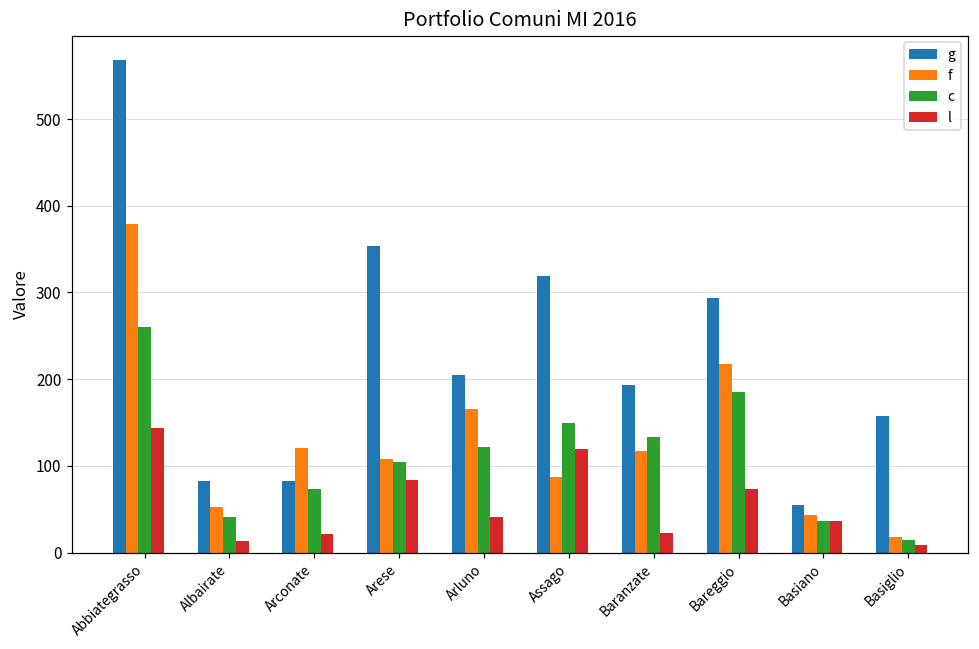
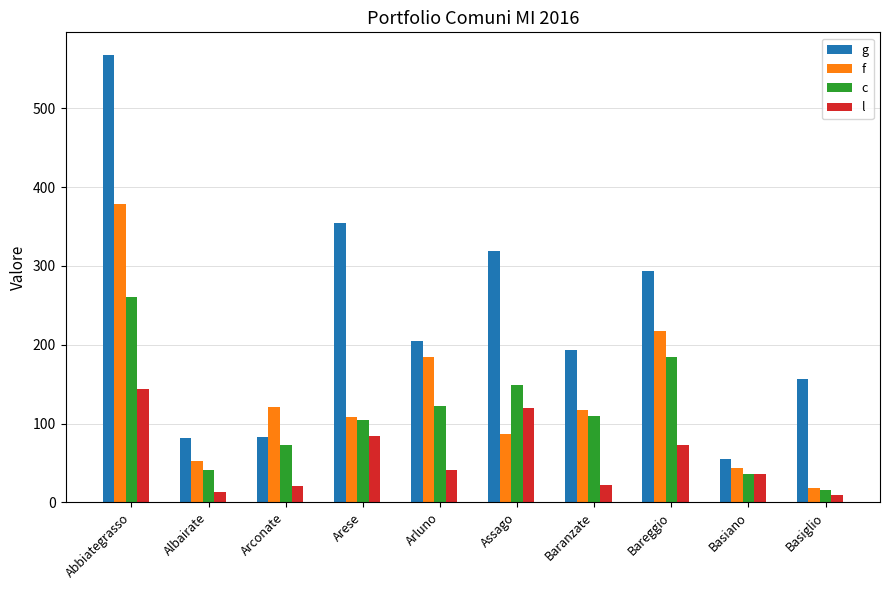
f, Arluno: 170 -> 180
c, Baranzate: 130 -> 110
